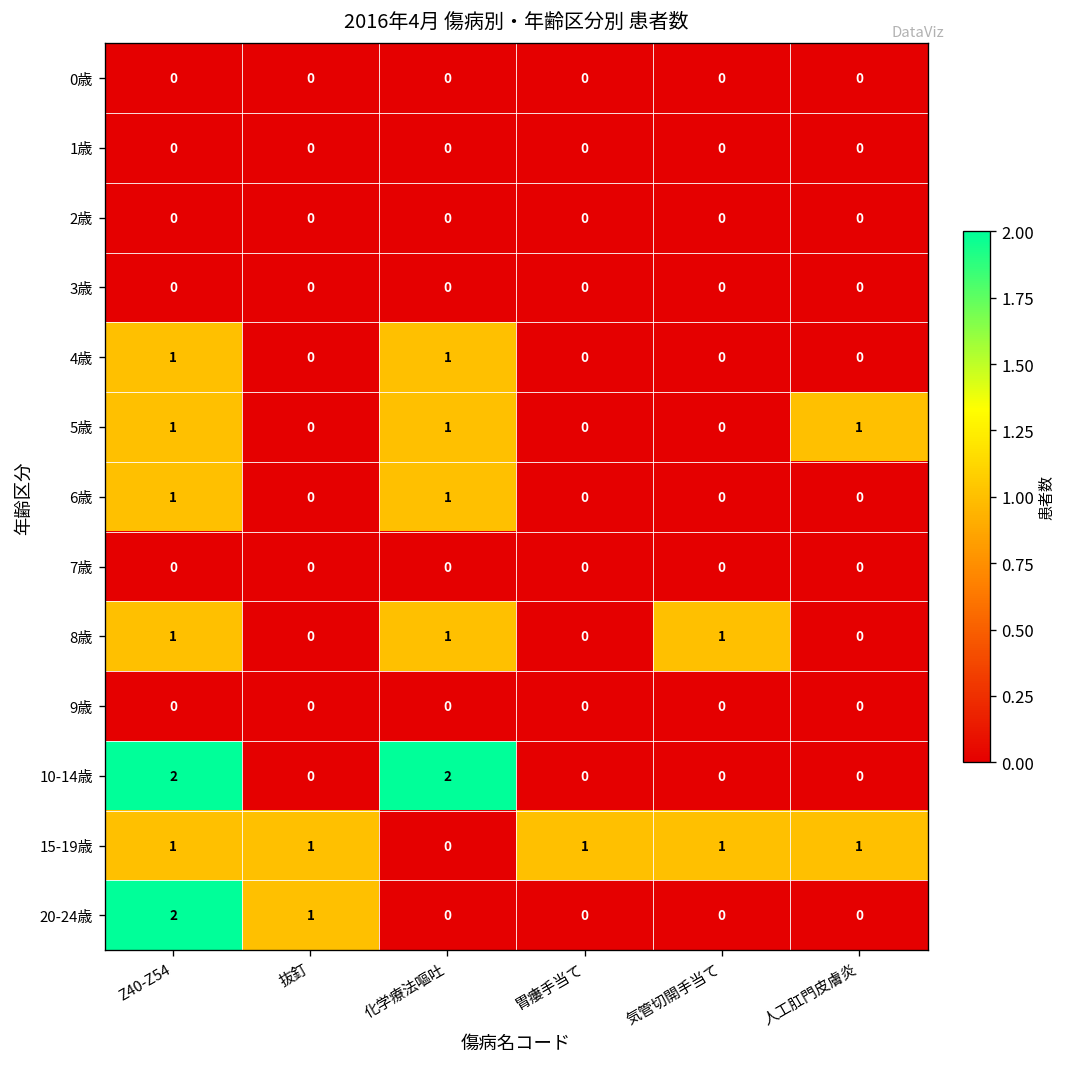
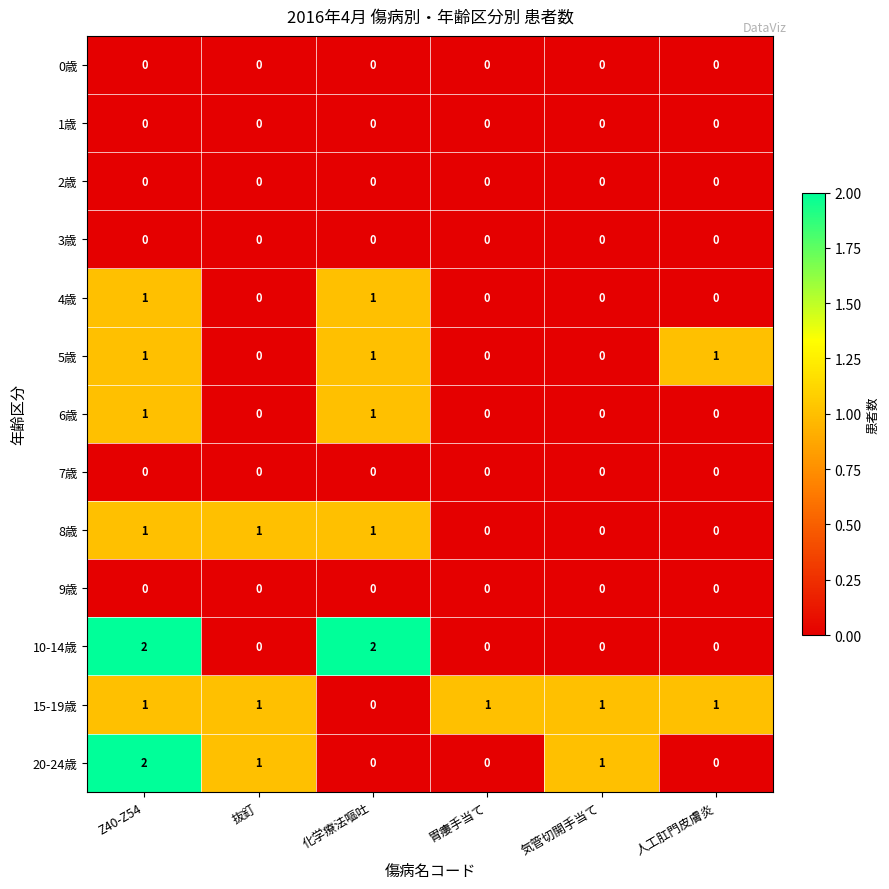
8歳, 抜釘: 0 -> 1
8歳, 気管切開手当て: 1 -> 0
20-24歳, 気管切開手当て: 0 -> 1
